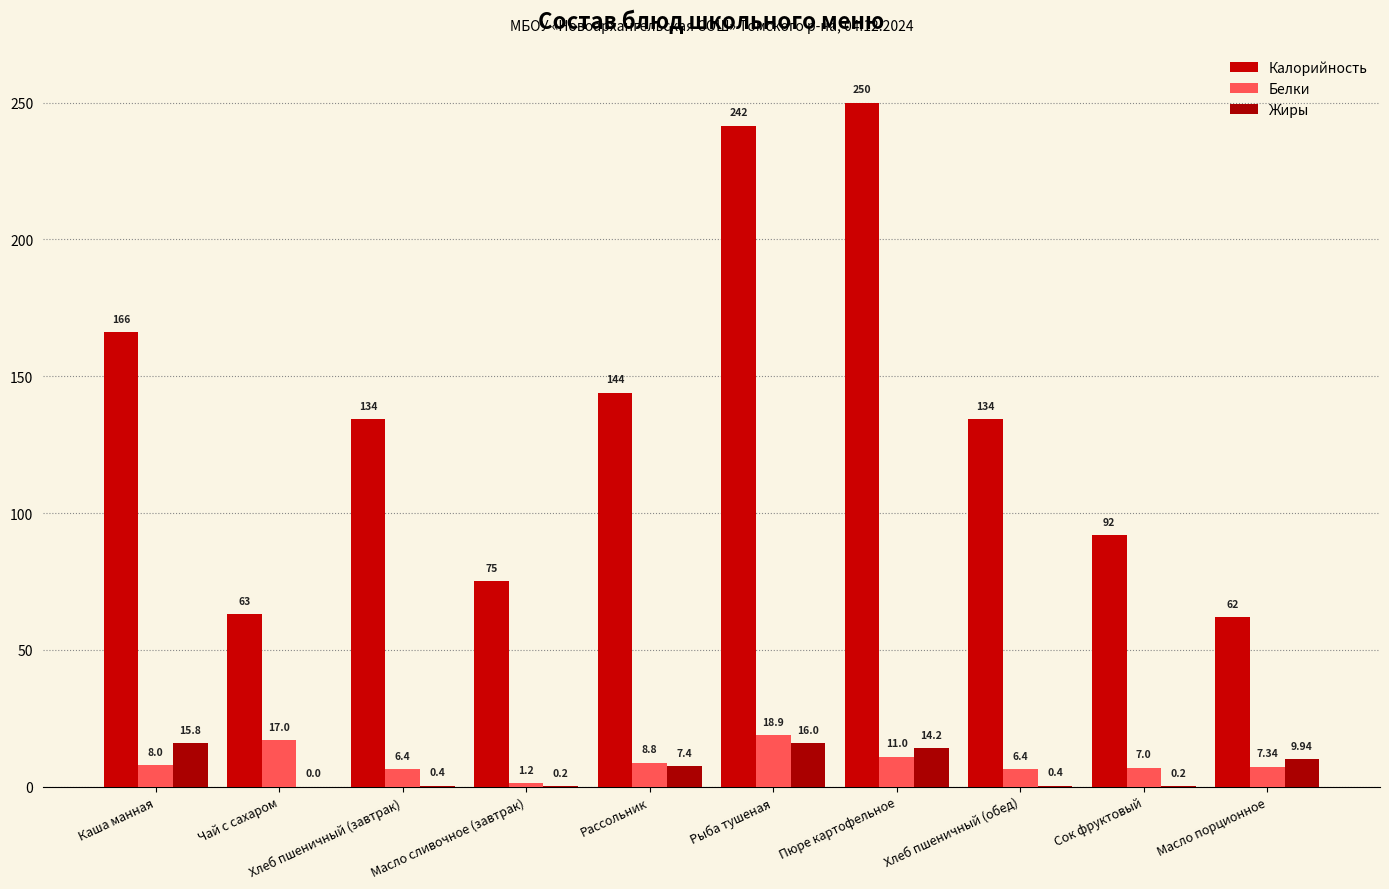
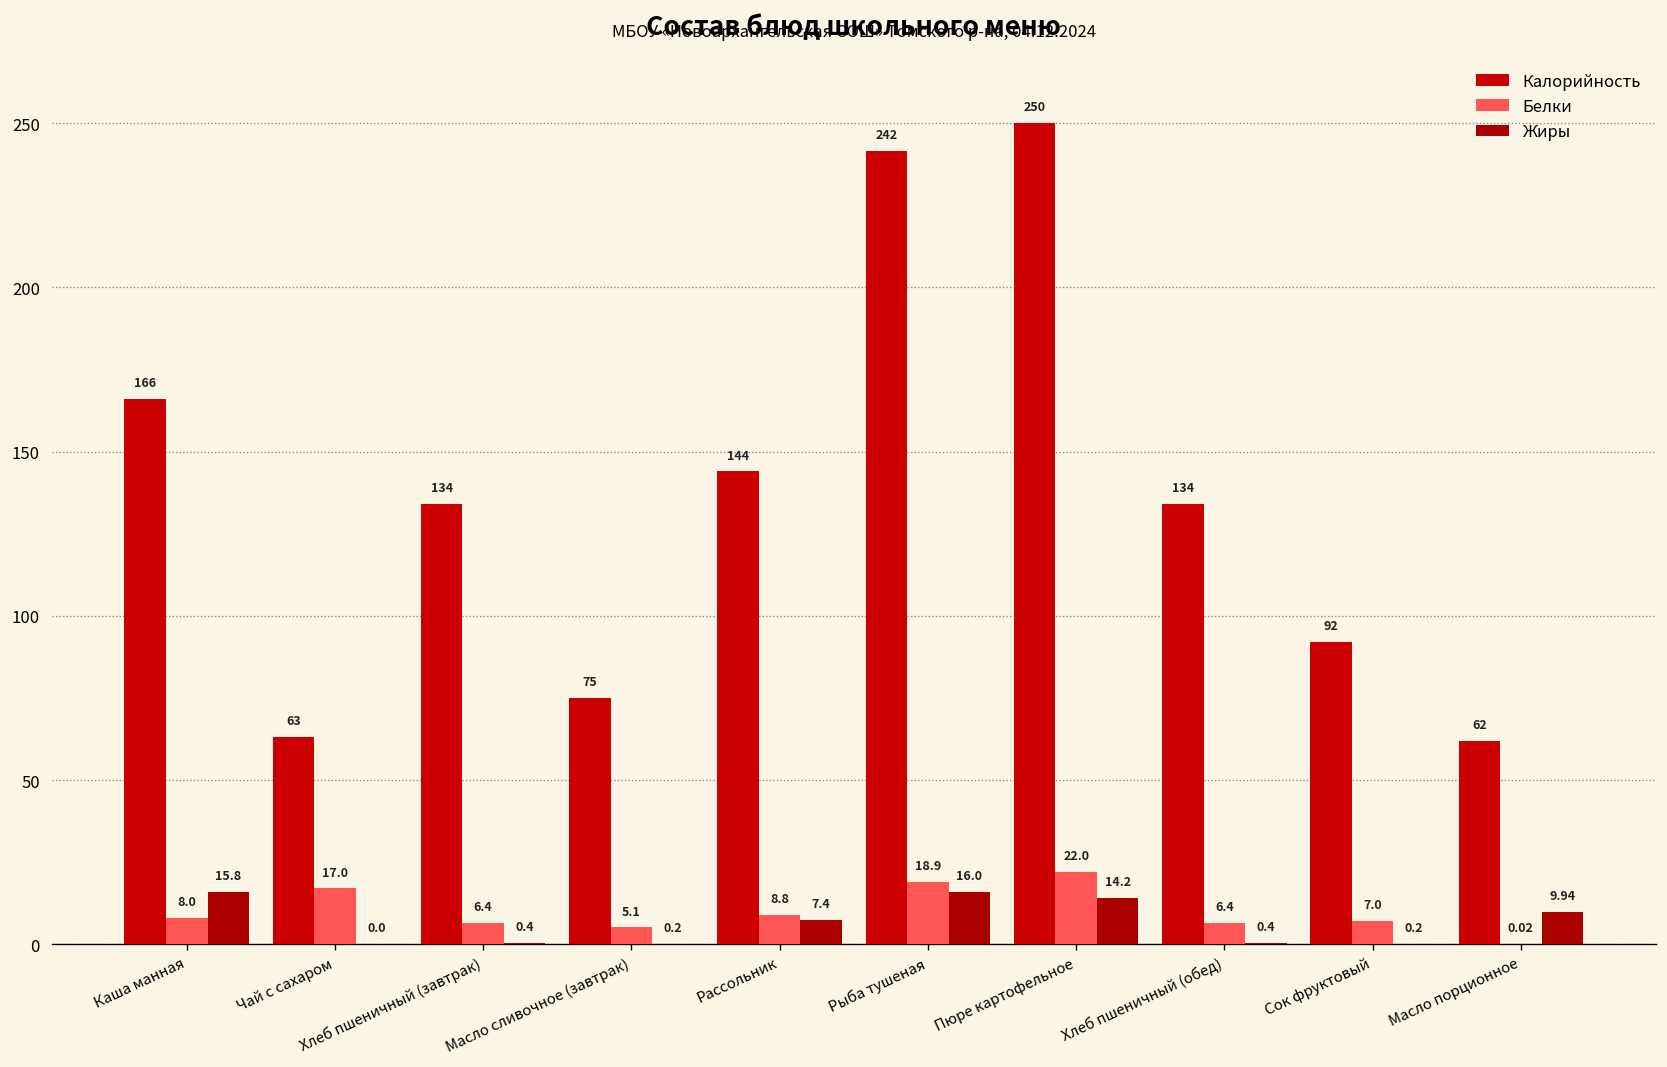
Белки, Масло сливочное (завтрак): 1.2 -> 5.1
Белки, Пюре картофельное: 11.0 -> 22.0
Белки, Масло порционное: 7.34 -> 0.02
